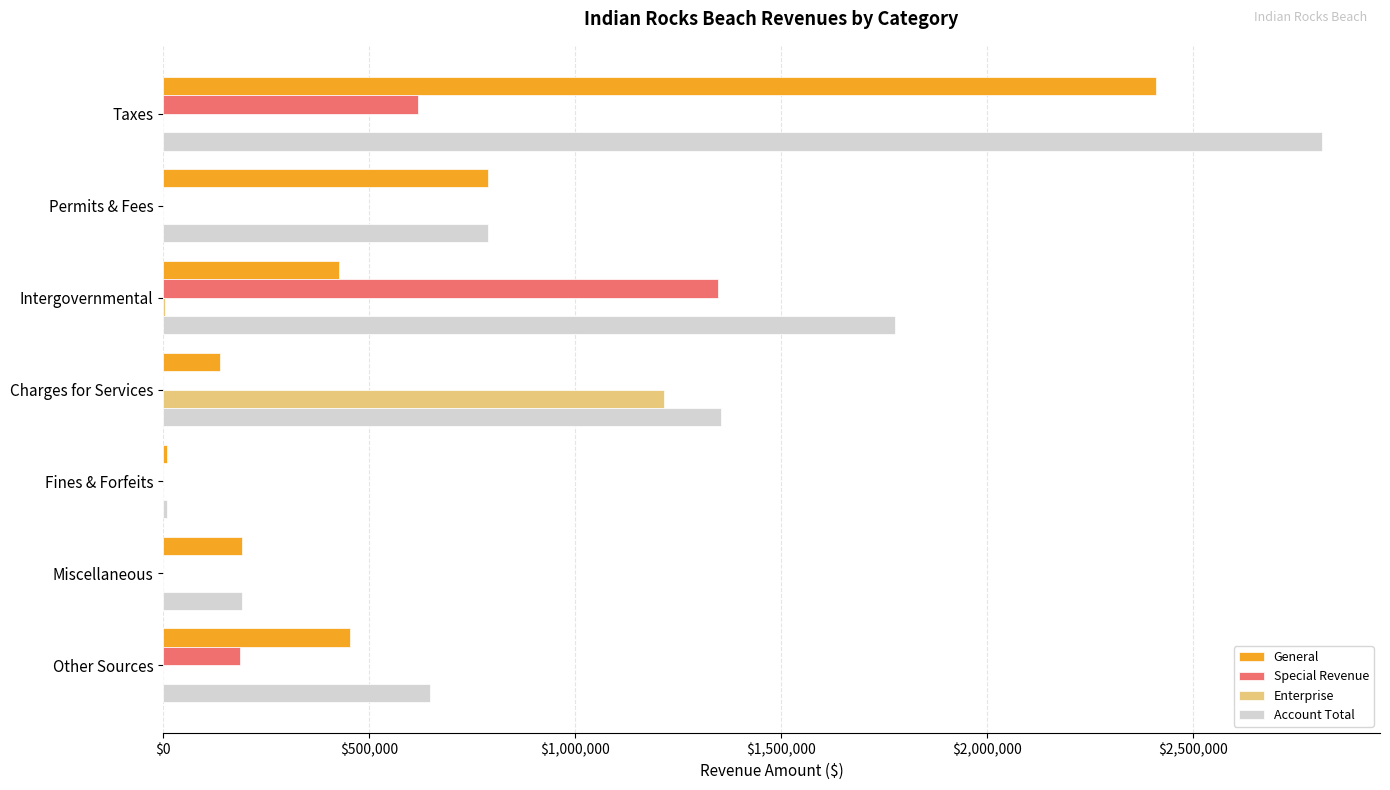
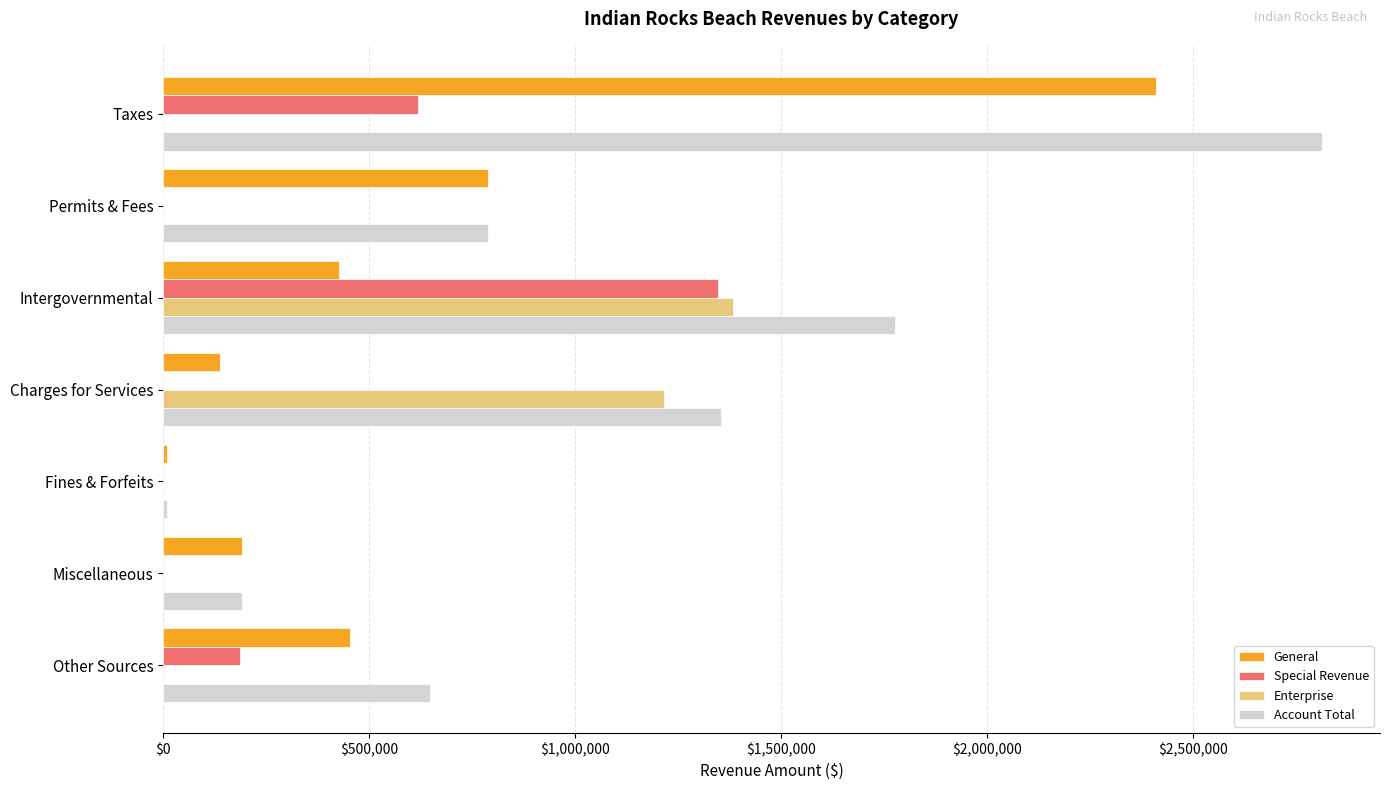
Enterprise, Intergovernmental: $0 -> $1,380,000
